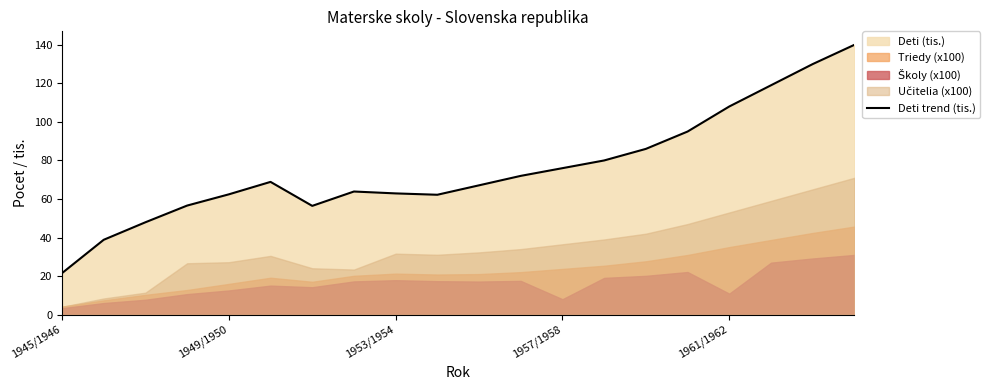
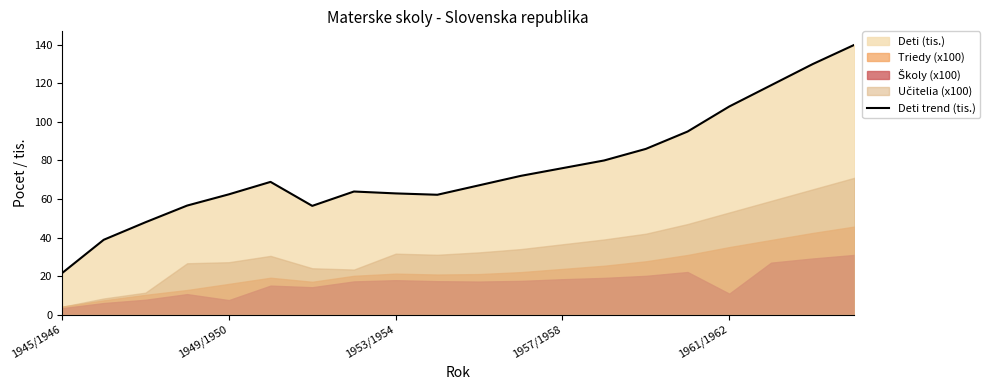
Školy (x100), 1949/1950: 13 -> 8
Školy (x100), 1957/1958: 8 -> 18
